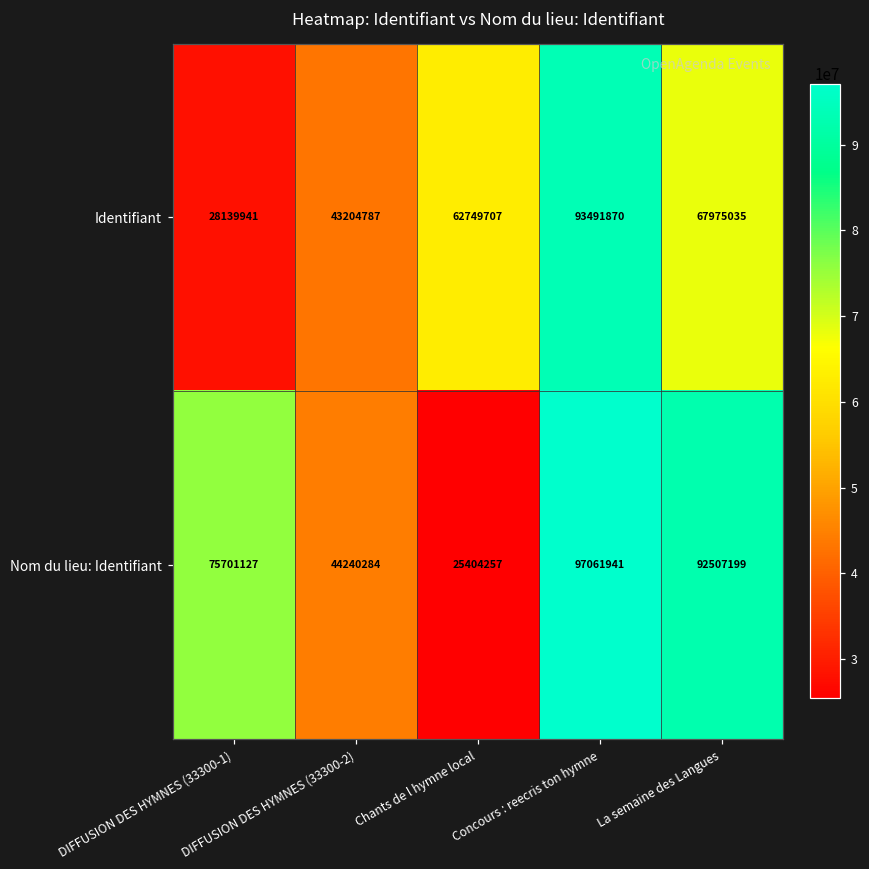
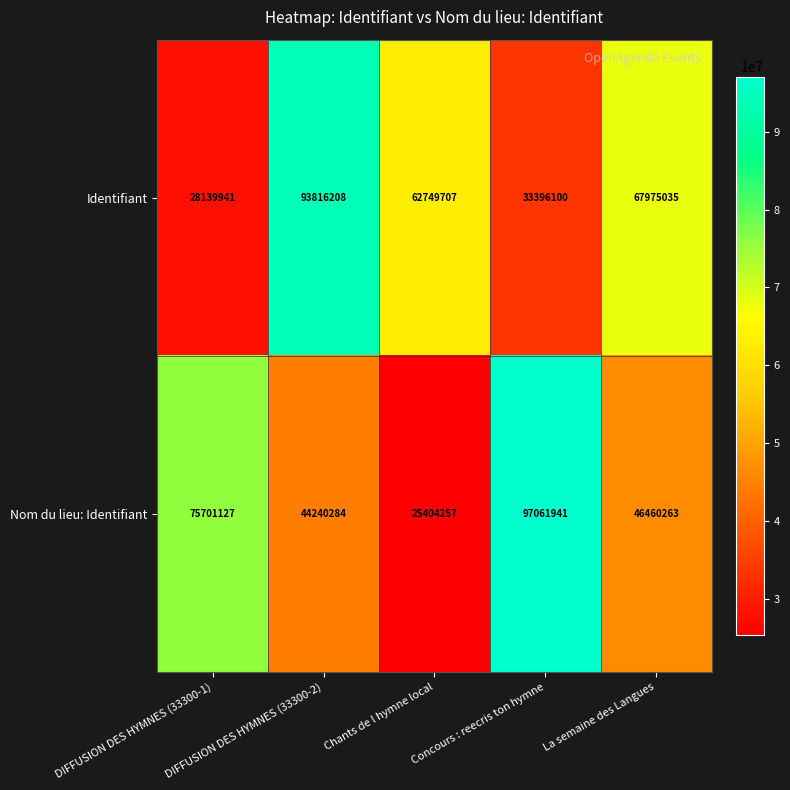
Identifiant, DIFFUSION DES HYMNES (33300-2): 43204787 -> 93816208
Identifiant, Concours : reecris ton hymne: 93491870 -> 33396100
Nom du lieu: Identifiant, La semaine des Langues: 92507199 -> 46460263
